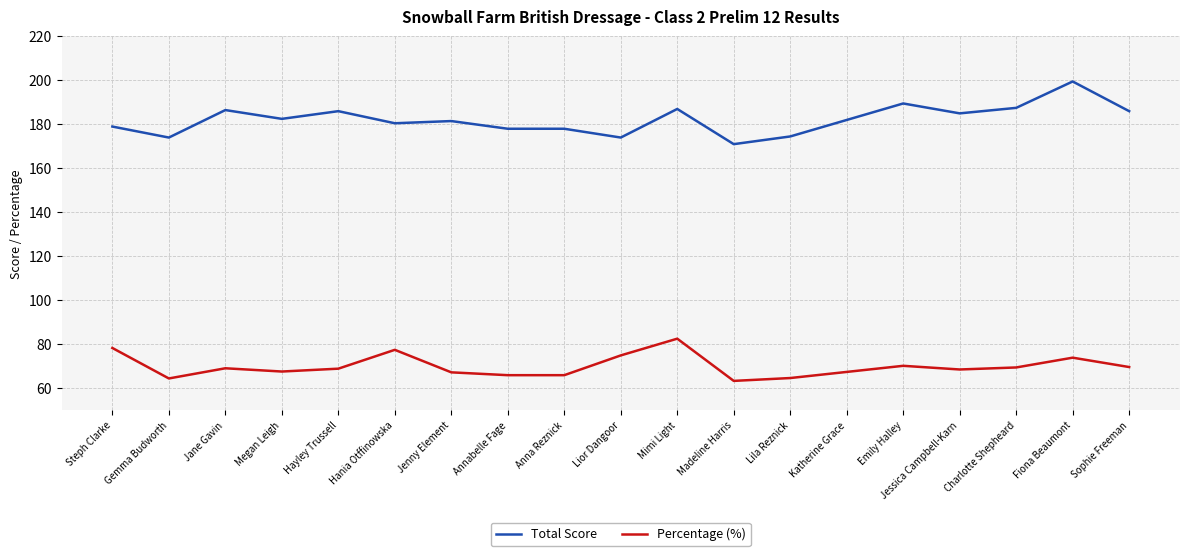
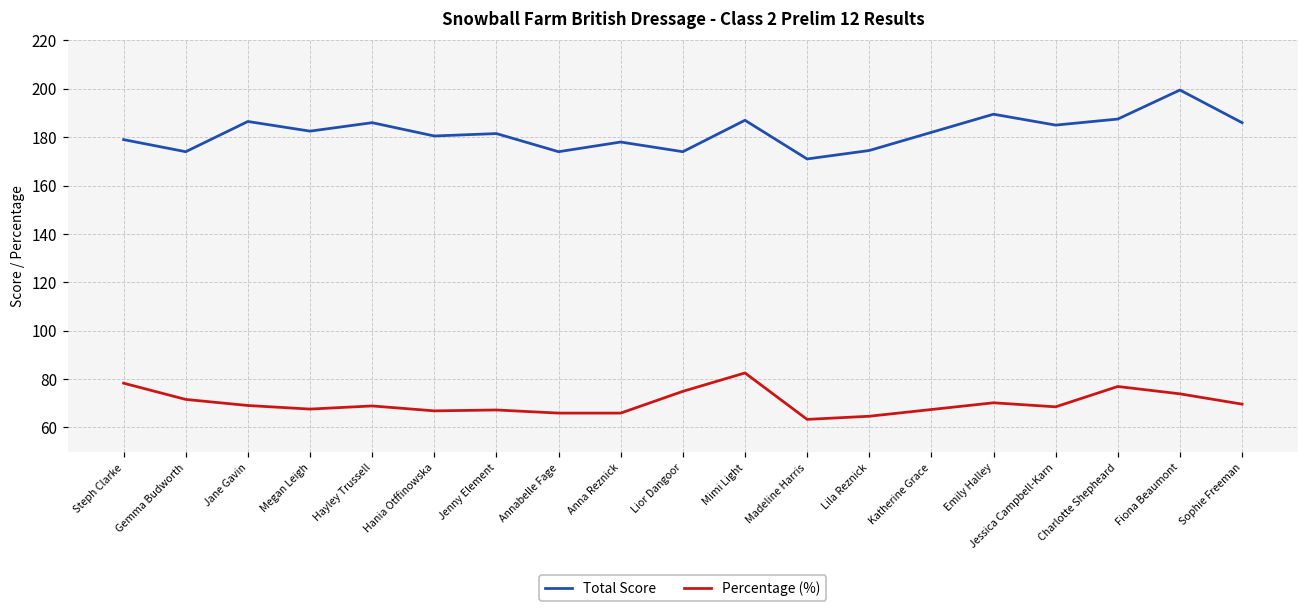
Percentage (%), Gemma Budworth: 64 -> 72
Percentage (%), Hania Otffinowska: 77 -> 67
Total Score, Annabelle Fage: 178 -> 174
Percentage (%), Charlotte Shepheard: 69 -> 77
